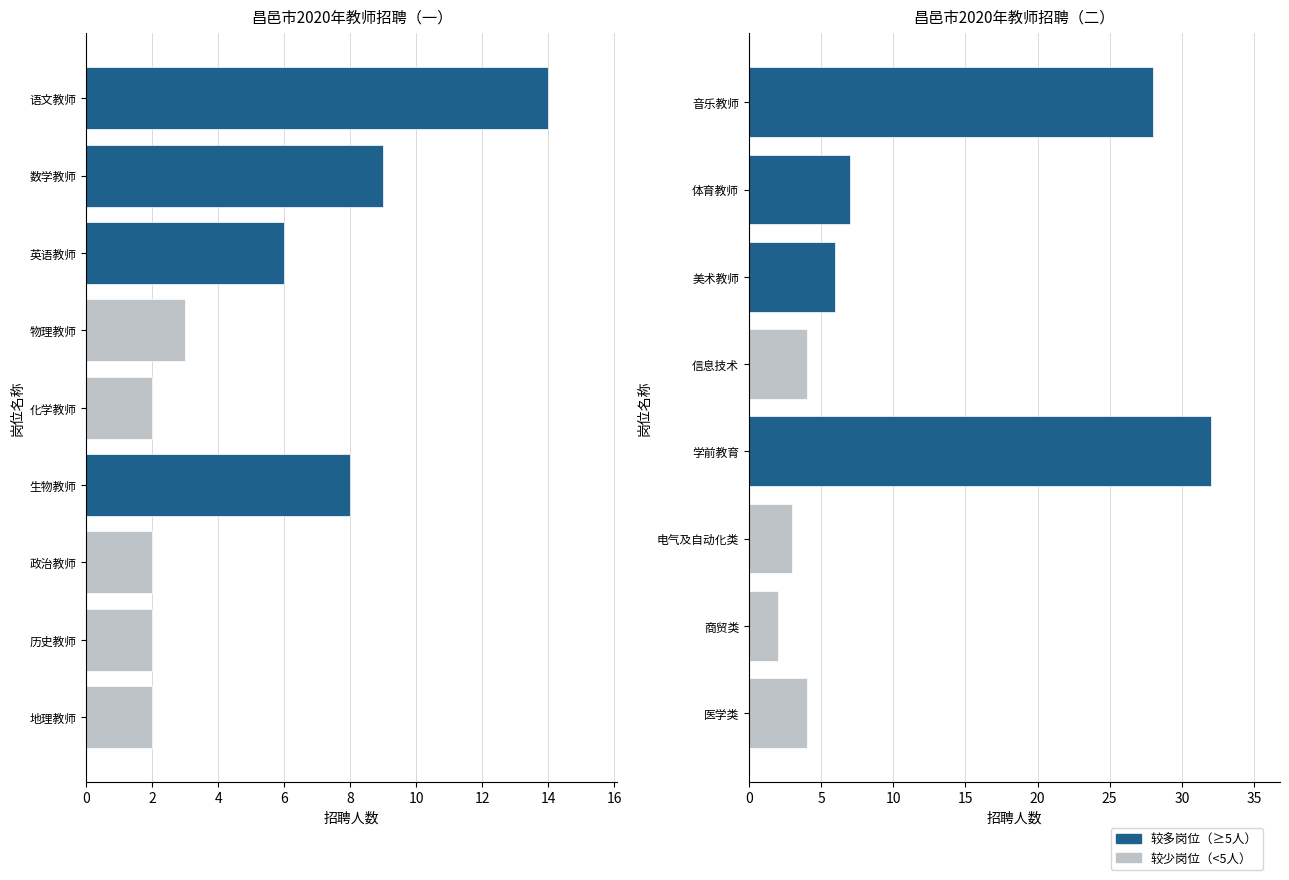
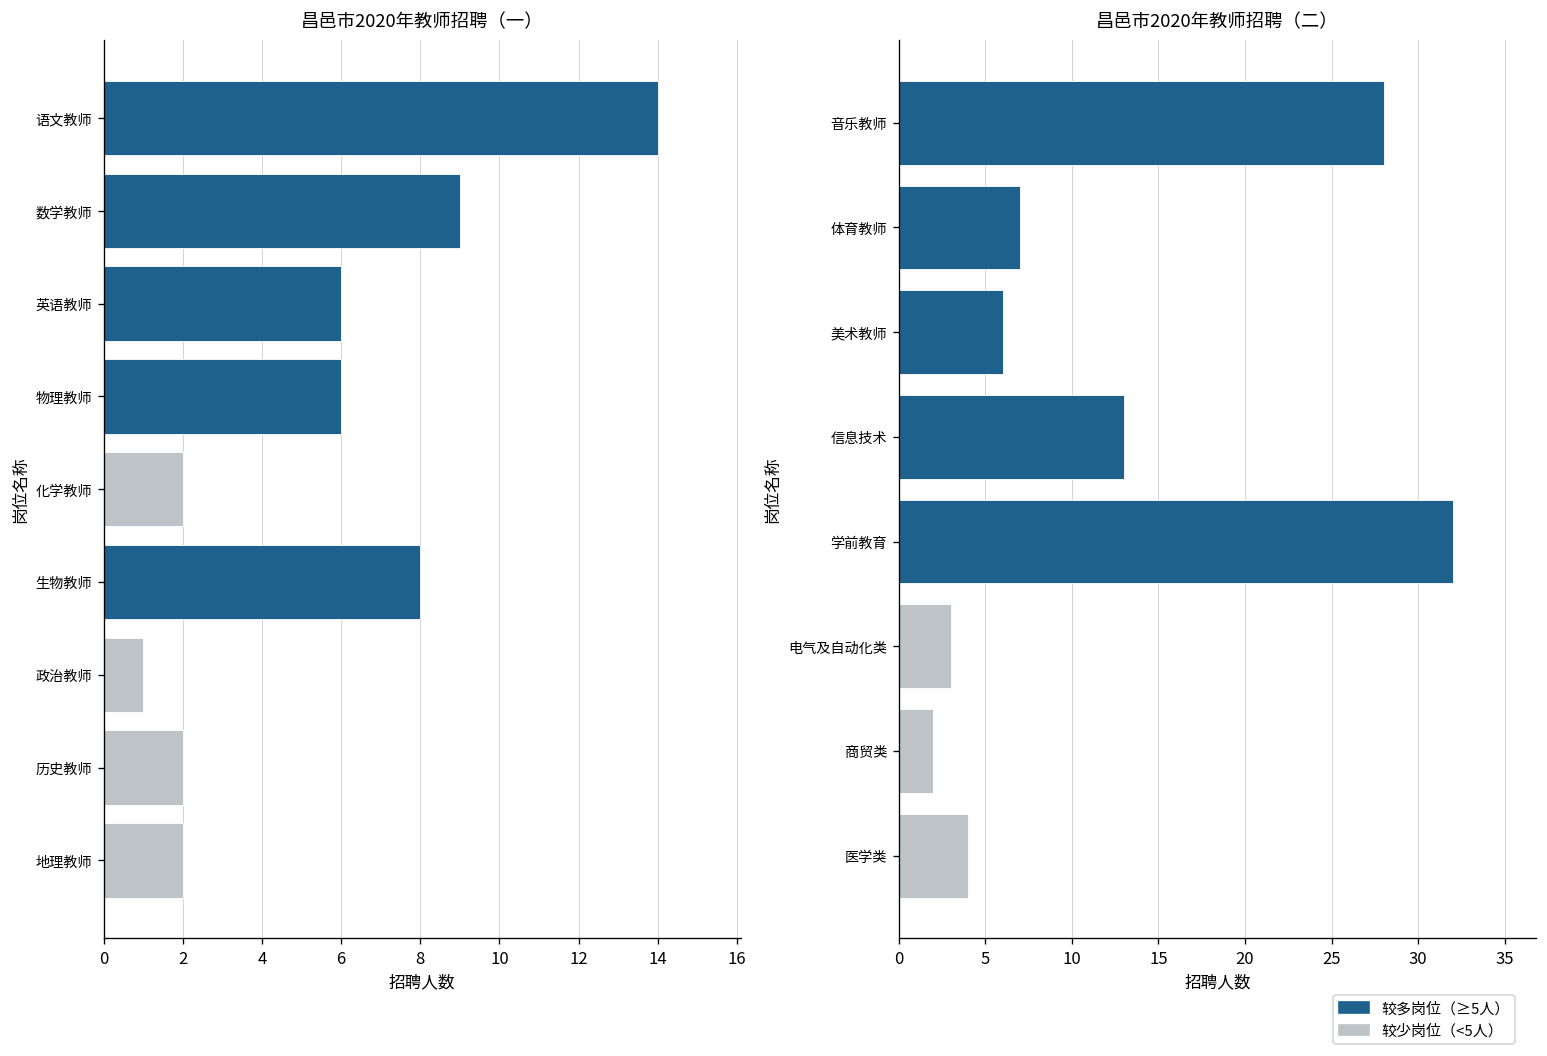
昌邑市2020年教师招聘（一）, 物理教师: 3 -> 6
昌邑市2020年教师招聘（一）, 政治教师: 2 -> 1
昌邑市2020年教师招聘（二）, 信息技术: 4 -> 13
